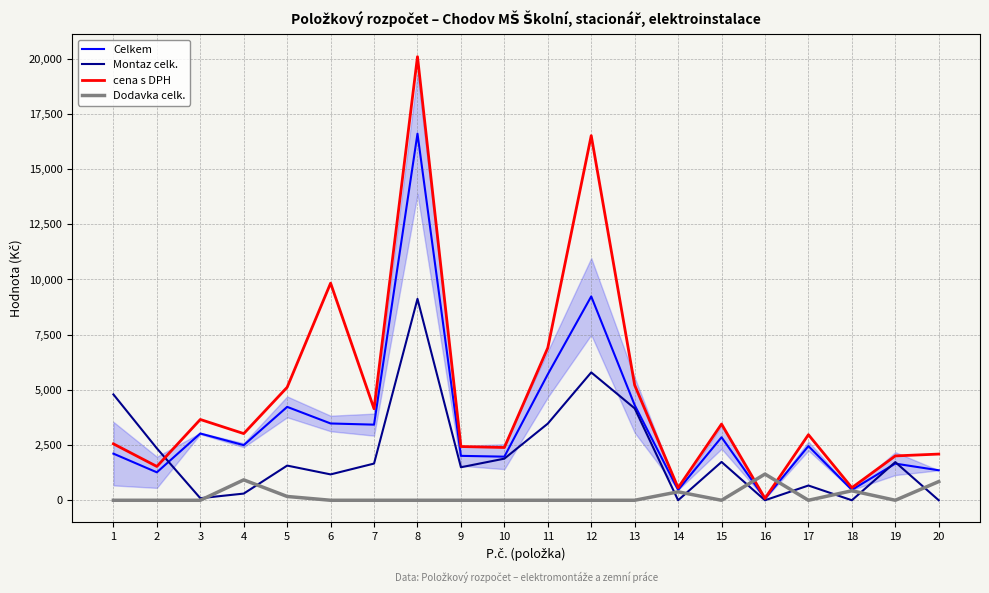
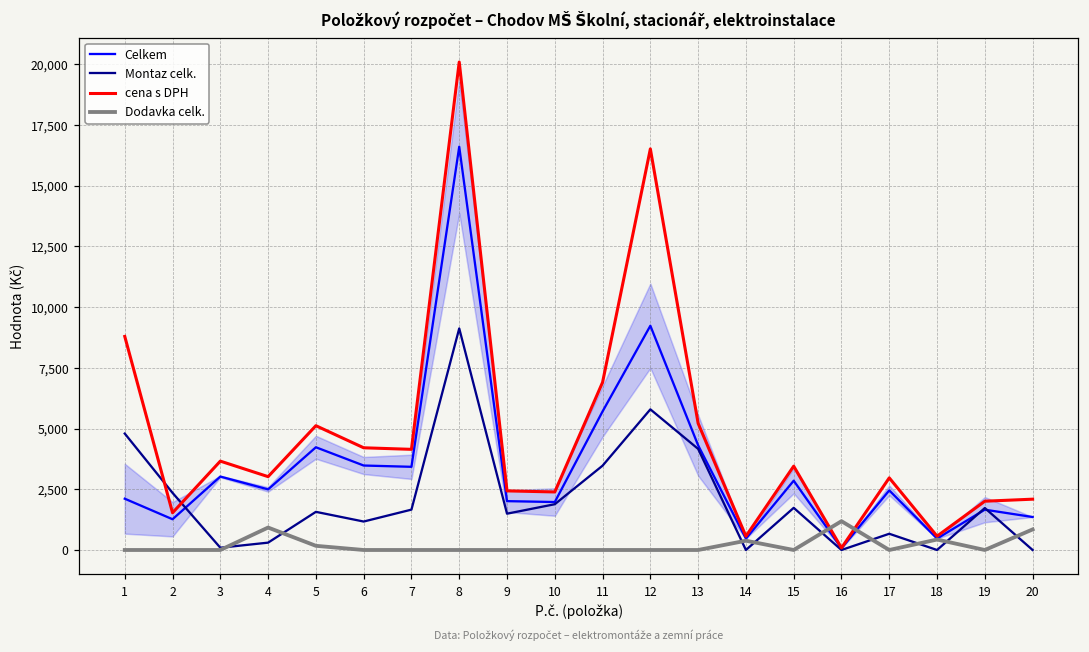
cena s DPH, 1: 2,600 -> 8,800
cena s DPH, 6: 9,800 -> 4,200
